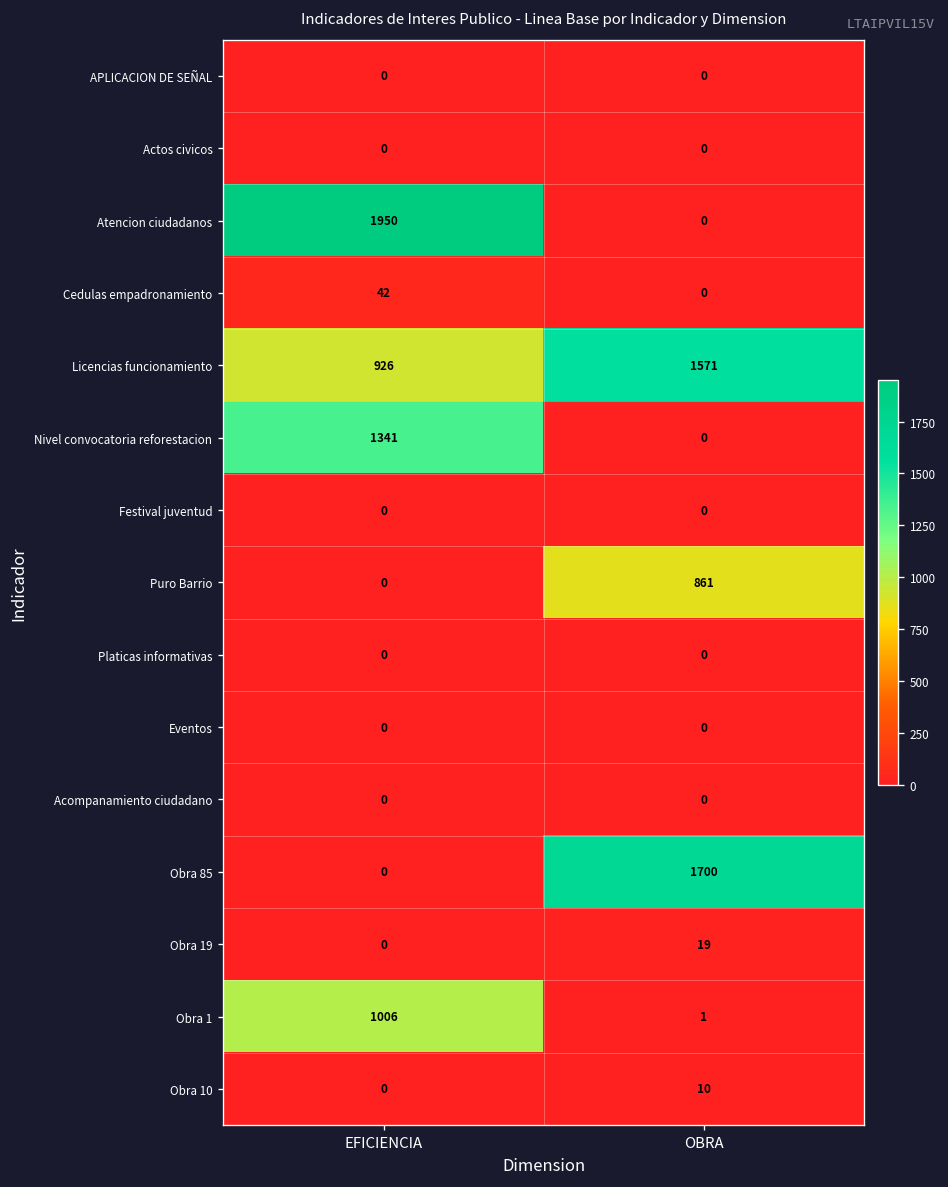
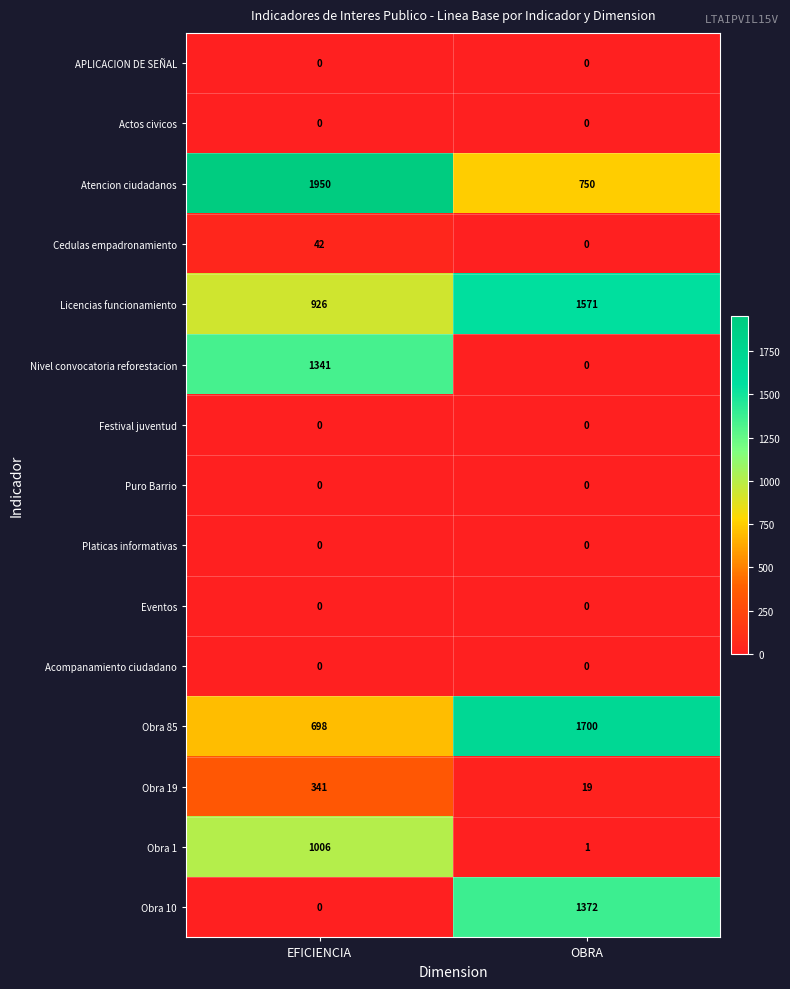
Atencion ciudadanos, OBRA: 0 -> 750
Puro Barrio, OBRA: 861 -> 0
Obra 85, EFICIENCIA: 0 -> 698
Obra 19, EFICIENCIA: 0 -> 341
Obra 10, OBRA: 10 -> 1372
